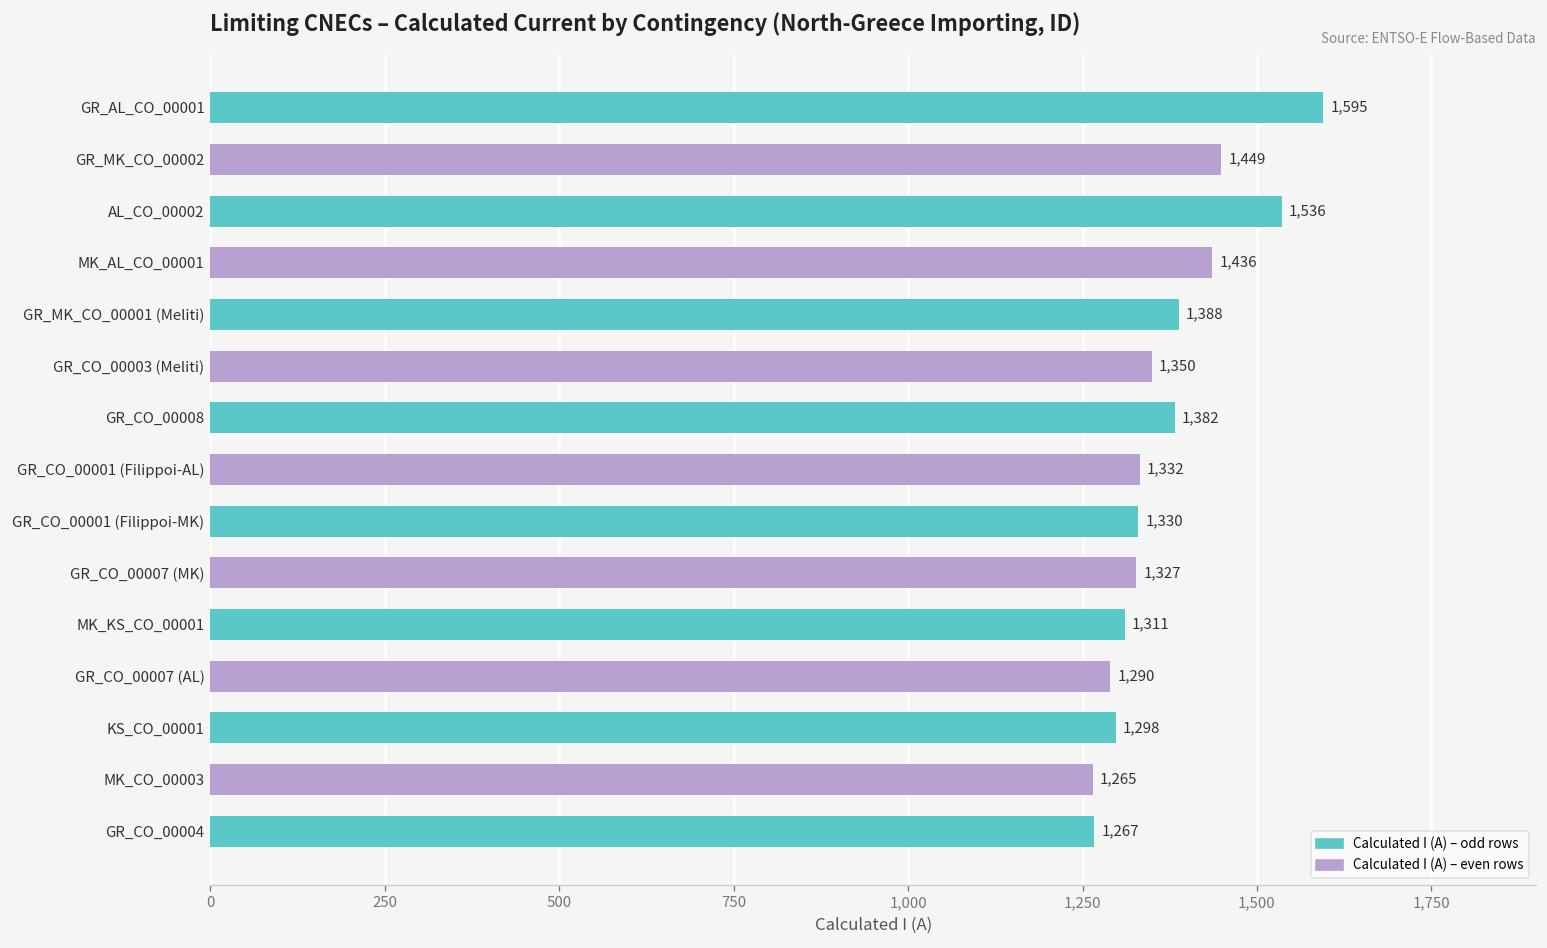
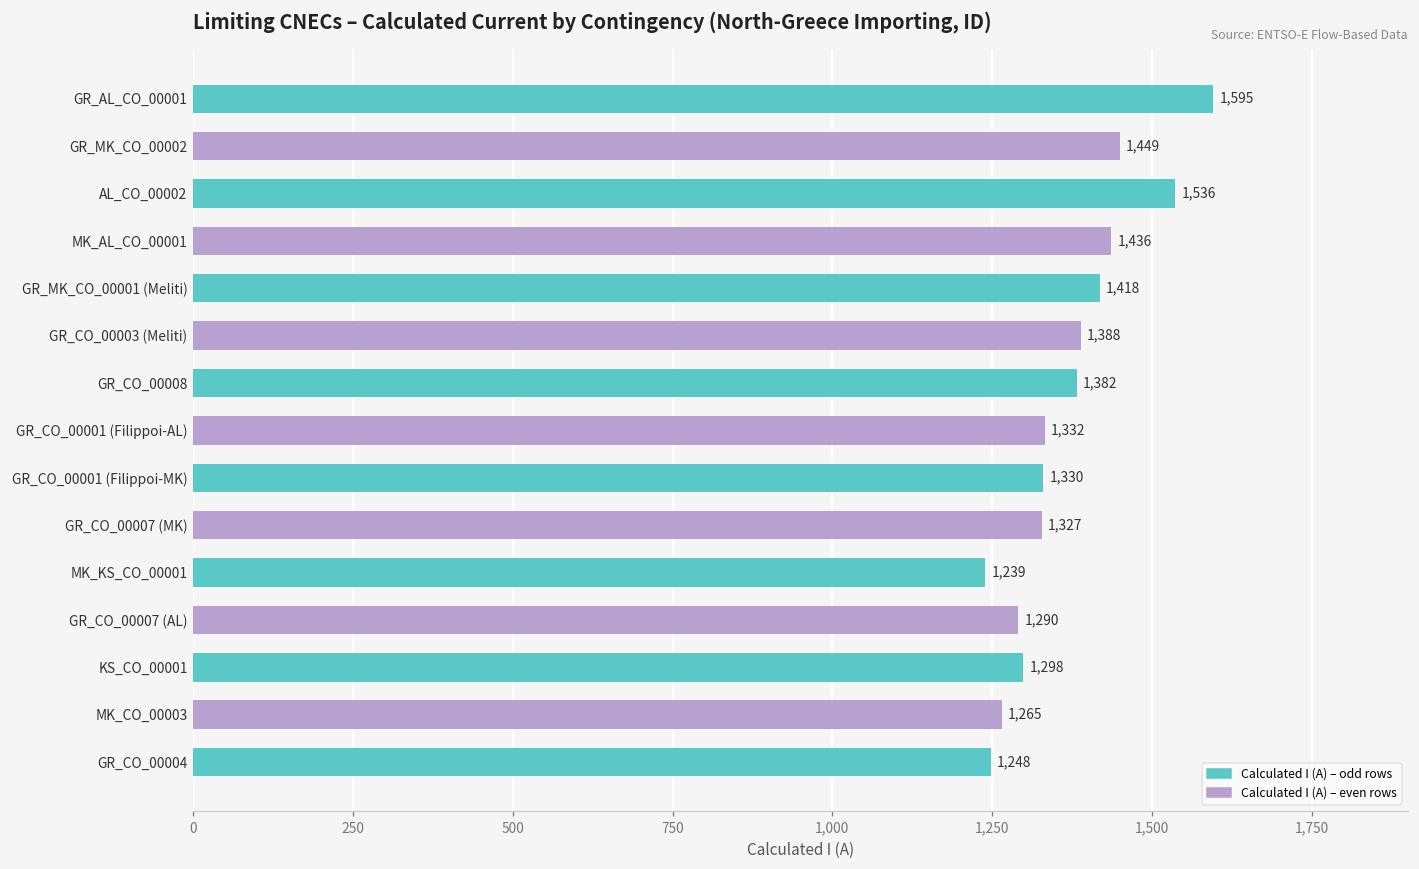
GR_MK_CO_00001 (Meliti): 1,388 -> 1,418
GR_CO_00003 (Meliti): 1,350 -> 1,388
MK_KS_CO_00001: 1,311 -> 1,239
GR_CO_00004: 1,267 -> 1,248
